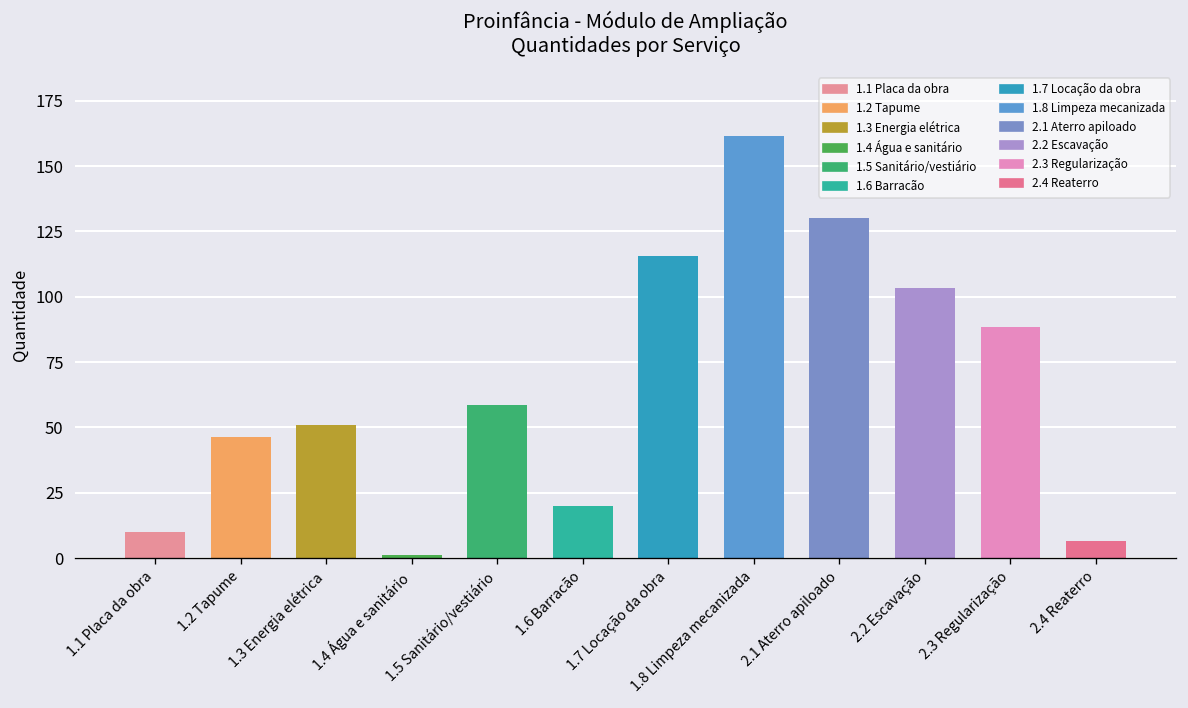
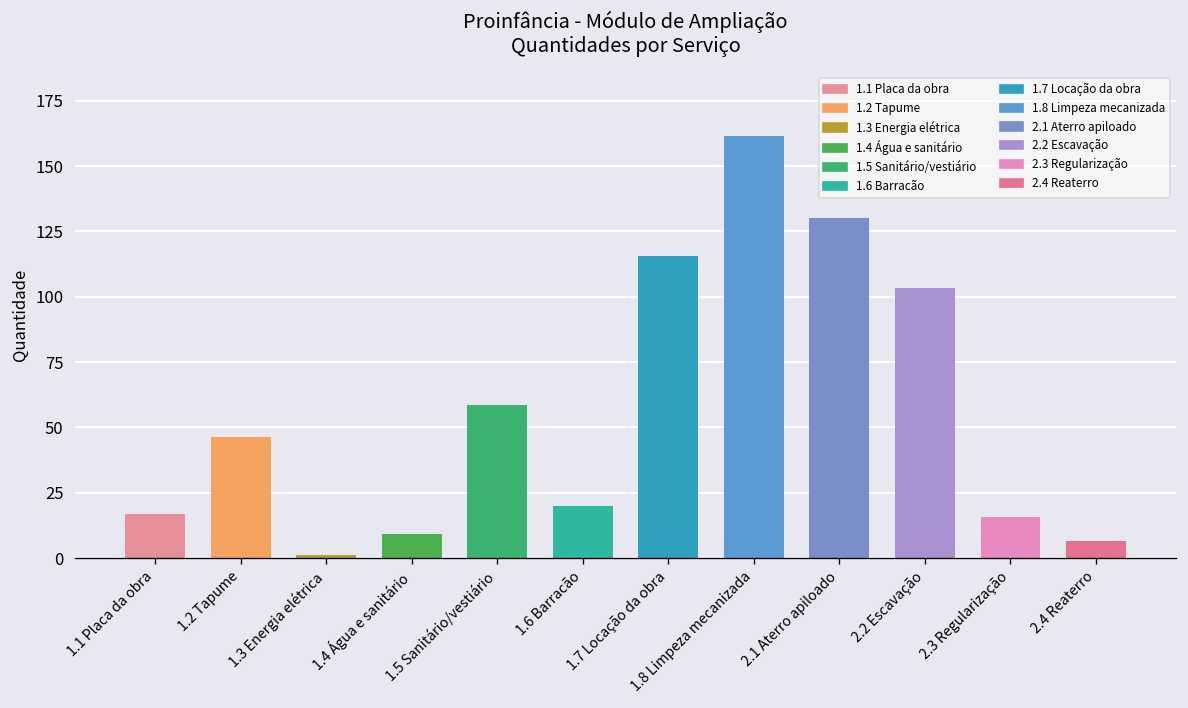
1.1 Placa da obra: 10 -> 17
1.3 Energia elétrica: 51 -> 1
1.4 Água e sanitário: 1 -> 9
2.3 Regularização: 88 -> 16
